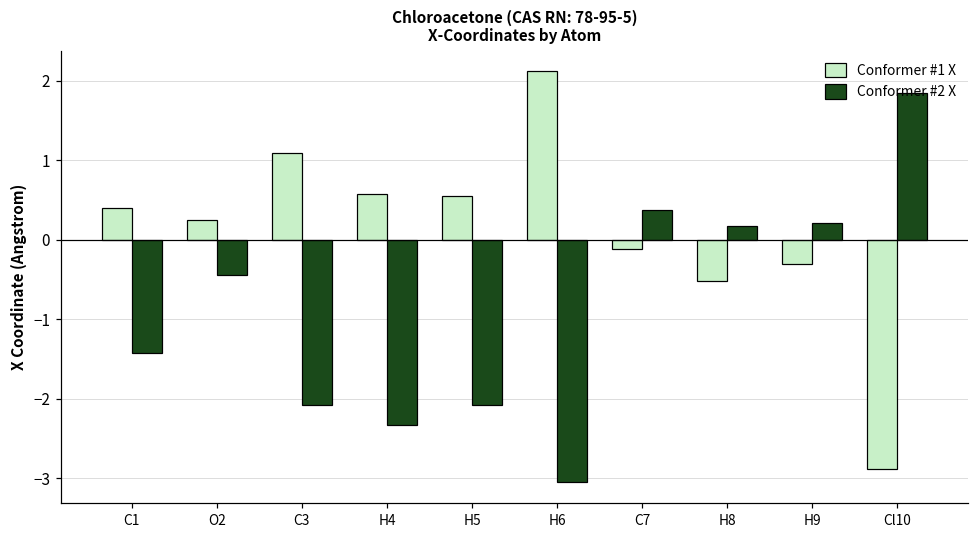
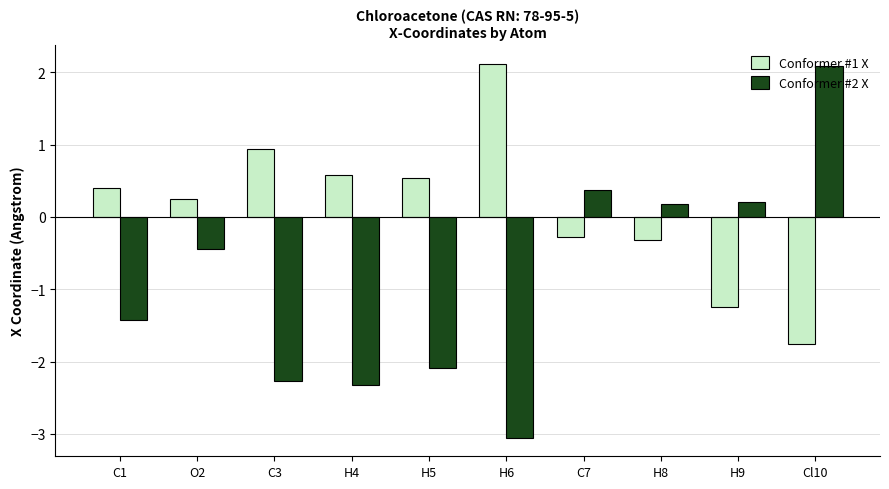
Conformer #1 X, C3: 1.1 -> 0.9
Conformer #2 X, C3: -2.1 -> -2.3
Conformer #1 X, C7: -0.1 -> -0.3
Conformer #1 X, H8: -0.5 -> -0.3
Conformer #1 X, H9: -0.3 -> -1.2
Conformer #1 X, Cl10: -2.9 -> -1.8
Conformer #2 X, Cl10: 1.8 -> 2.1
